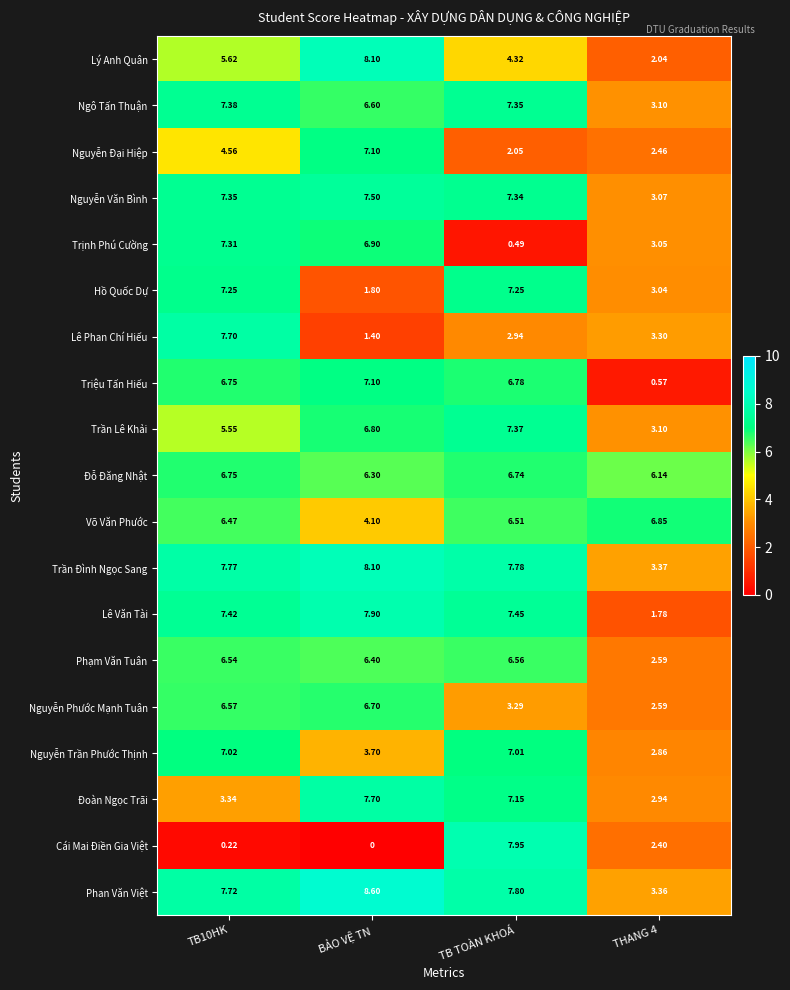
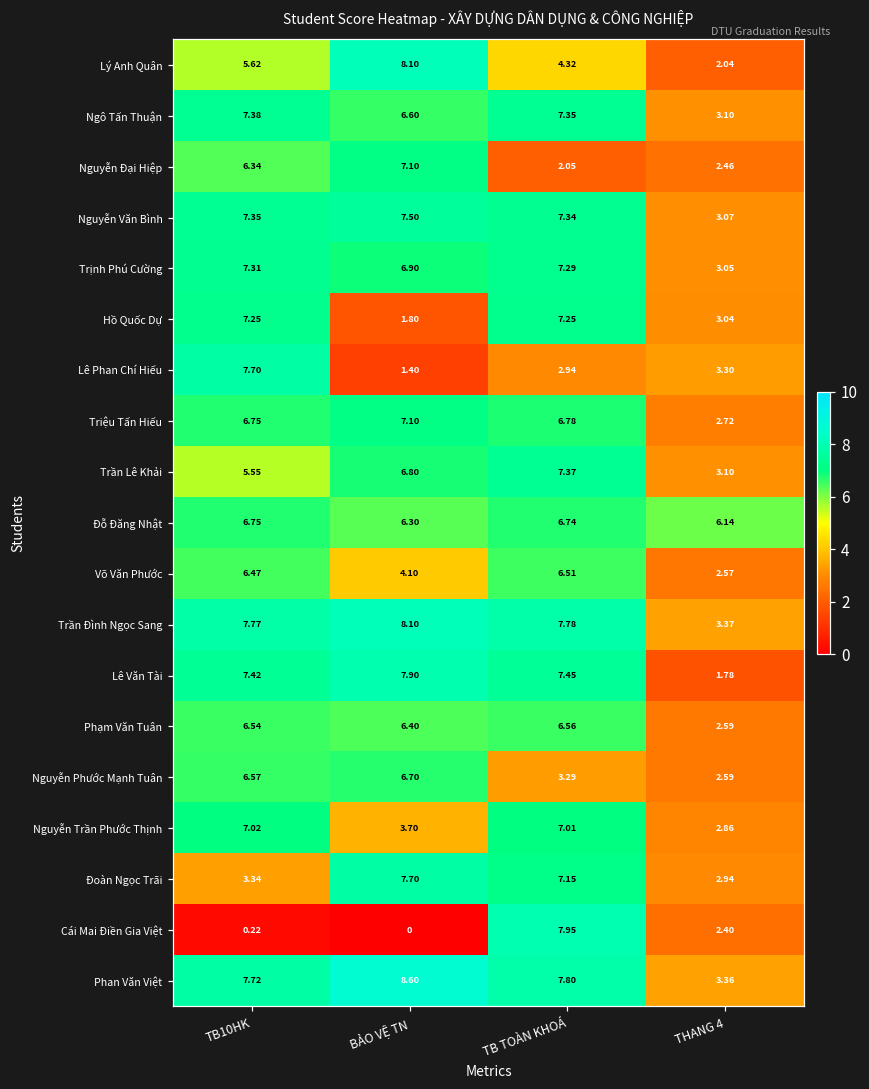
Nguyễn Đại Hiệp, TB10HK: 4.56 -> 6.34
Trịnh Phú Cường, TB TOÀN KHOÁ: 0.49 -> 7.29
Triệu Tấn Hiếu, THANG 4: 0.57 -> 2.72
Võ Văn Phước, THANG 4: 6.85 -> 2.57
